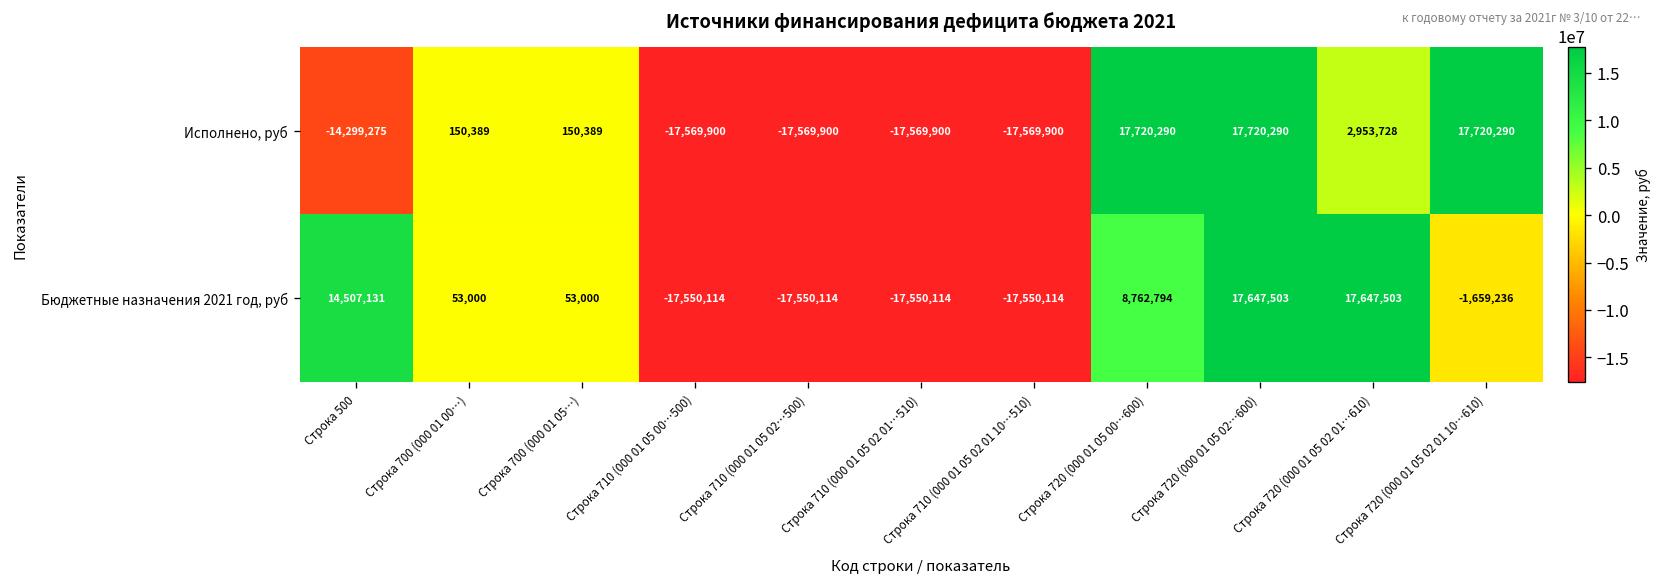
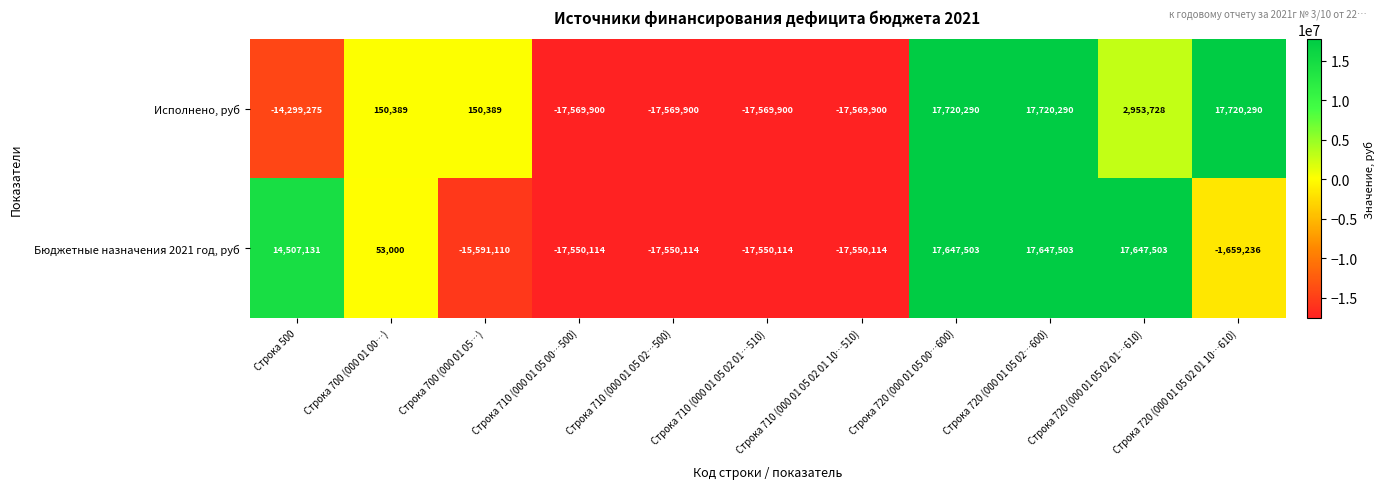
Бюджетные назначения 2021 год, руб, Строка 700 (000 01 05…): 53,000 -> -15,591,110
Бюджетные назначения 2021 год, руб, Строка 720 (000 01 05 00…600): 8,762,794 -> 17,647,503
